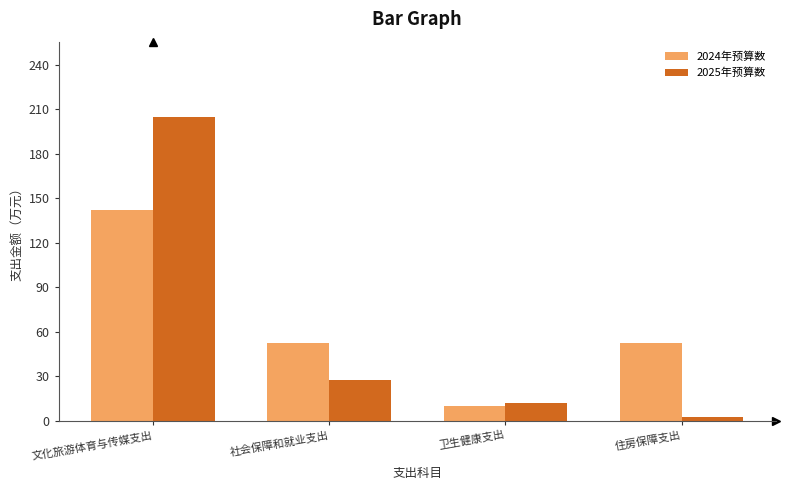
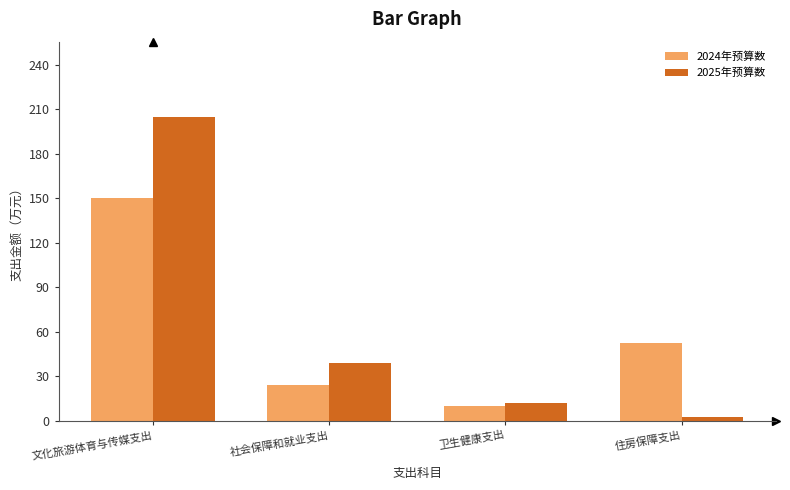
2024年预算数, 文化旅游体育与传媒支出: 142 -> 150
2024年预算数, 社会保障和就业支出: 52 -> 24
2025年预算数, 社会保障和就业支出: 27 -> 39
